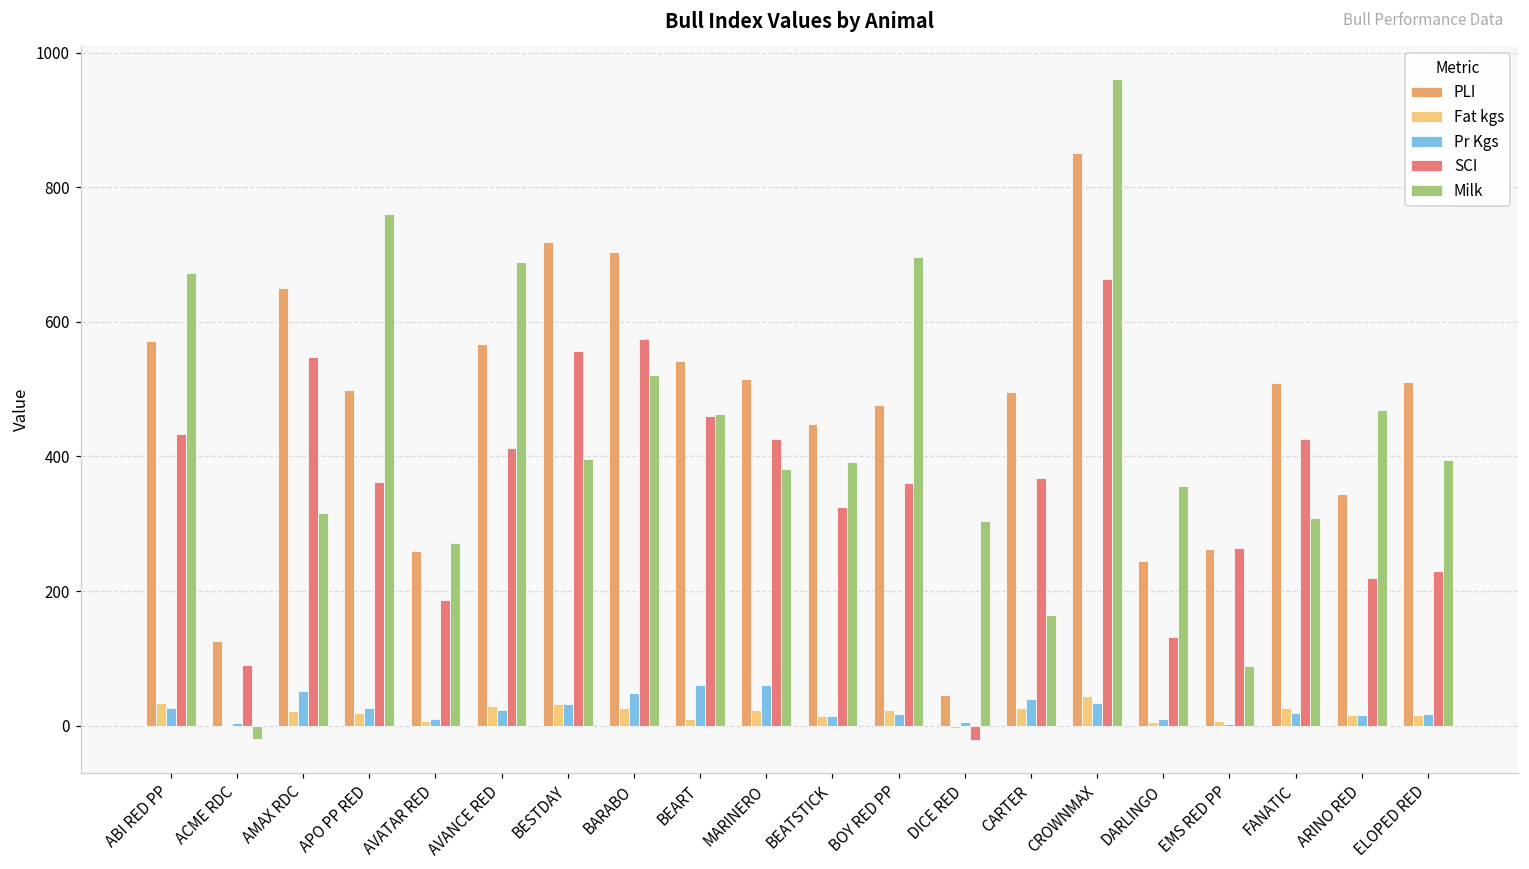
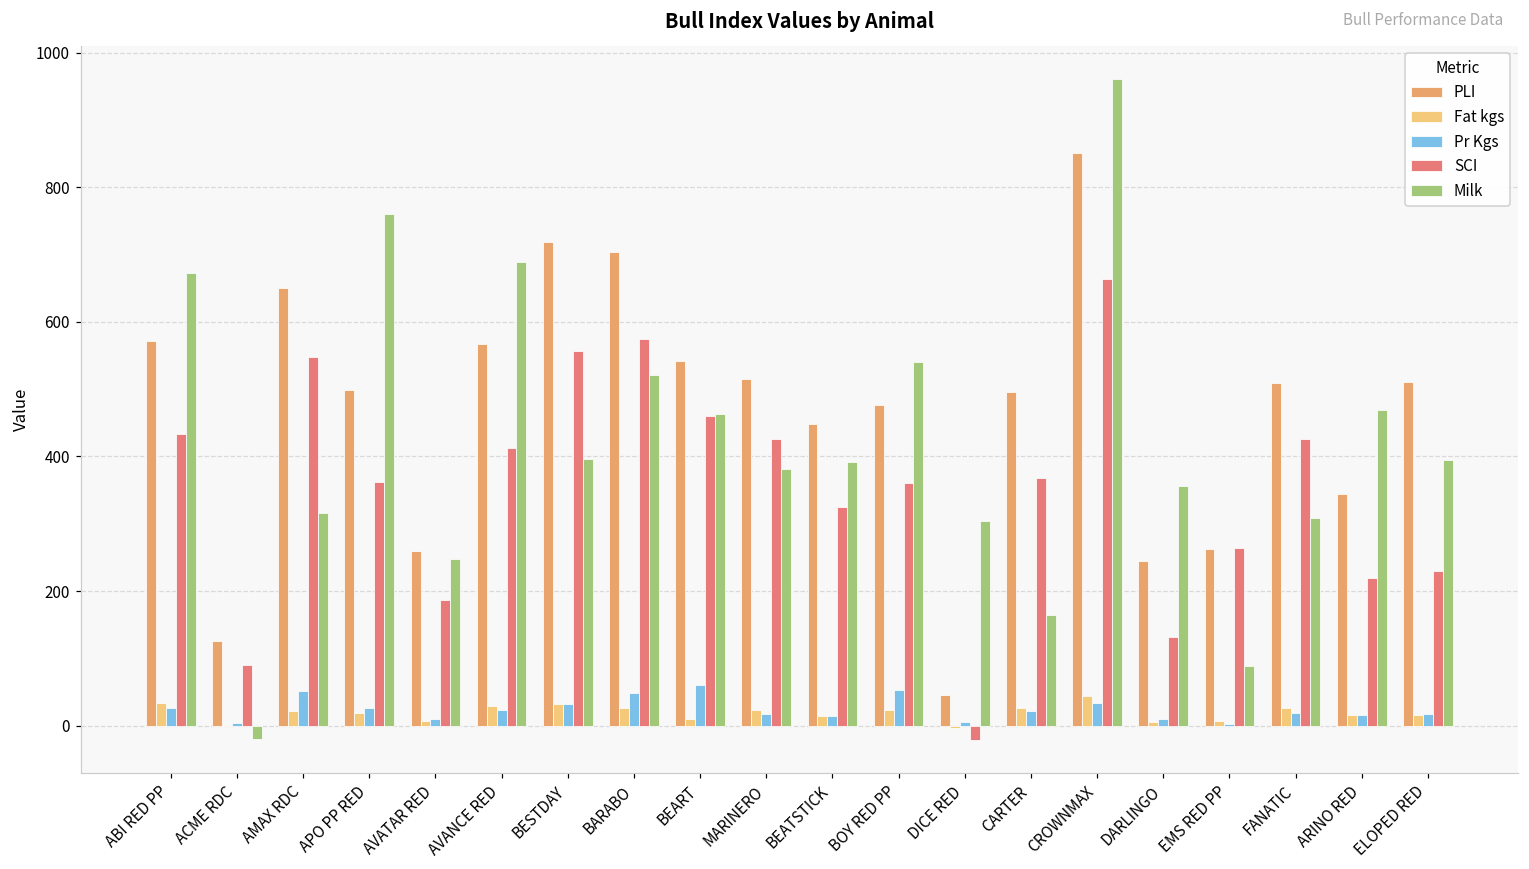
Milk, AVATAR RED: 270 -> 250
Pr Kgs, MARINERO: 60 -> 20
Pr Kgs, BOY RED PP: 20 -> 50
Milk, BOY RED PP: 700 -> 540
Pr Kgs, CARTER: 40 -> 20
